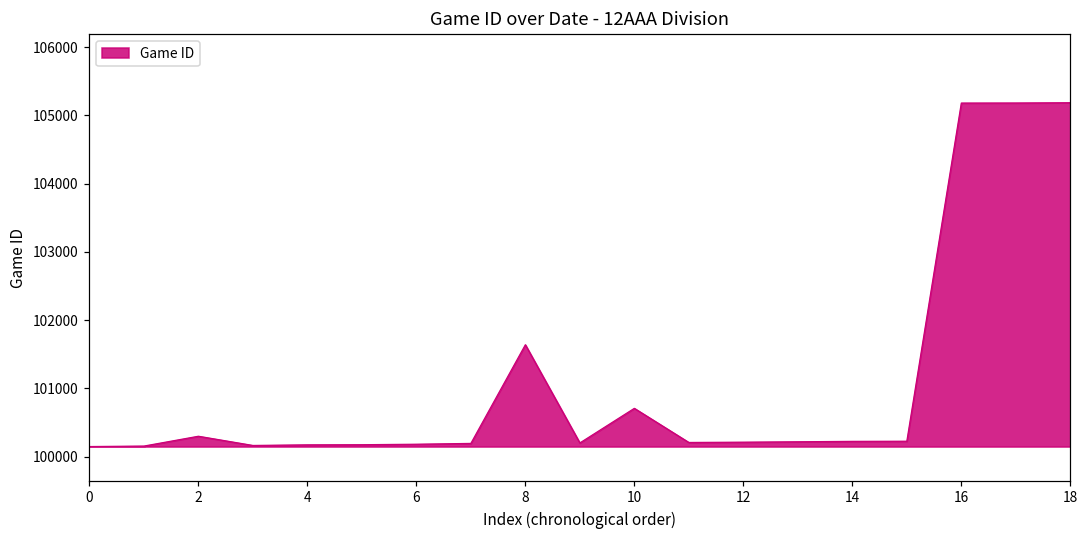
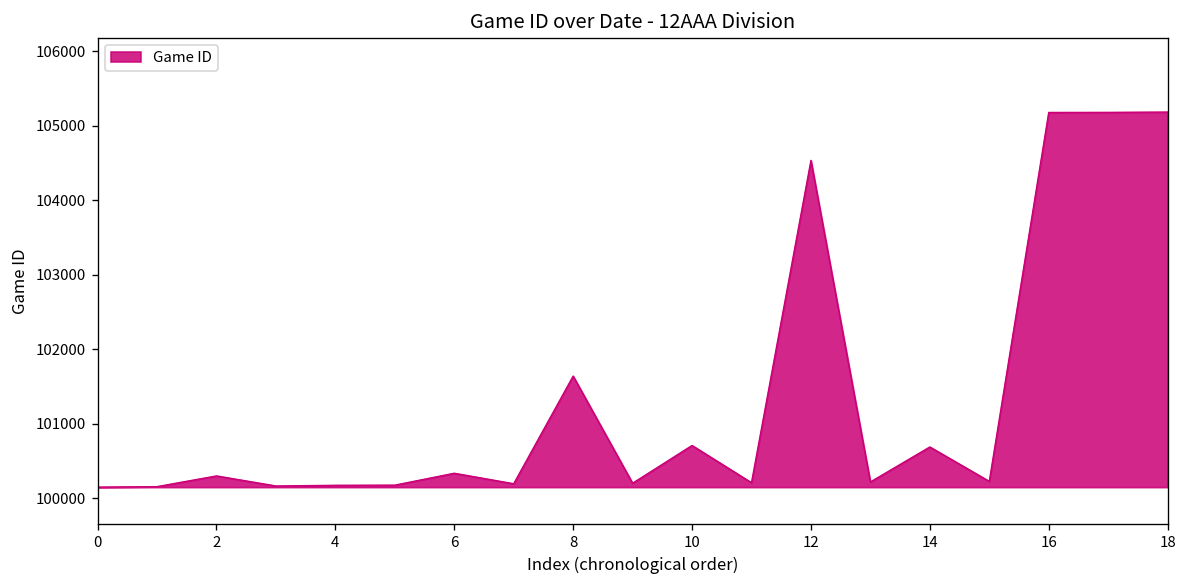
6: 100200 -> 100300
12: 100200 -> 104500
14: 100200 -> 100700
